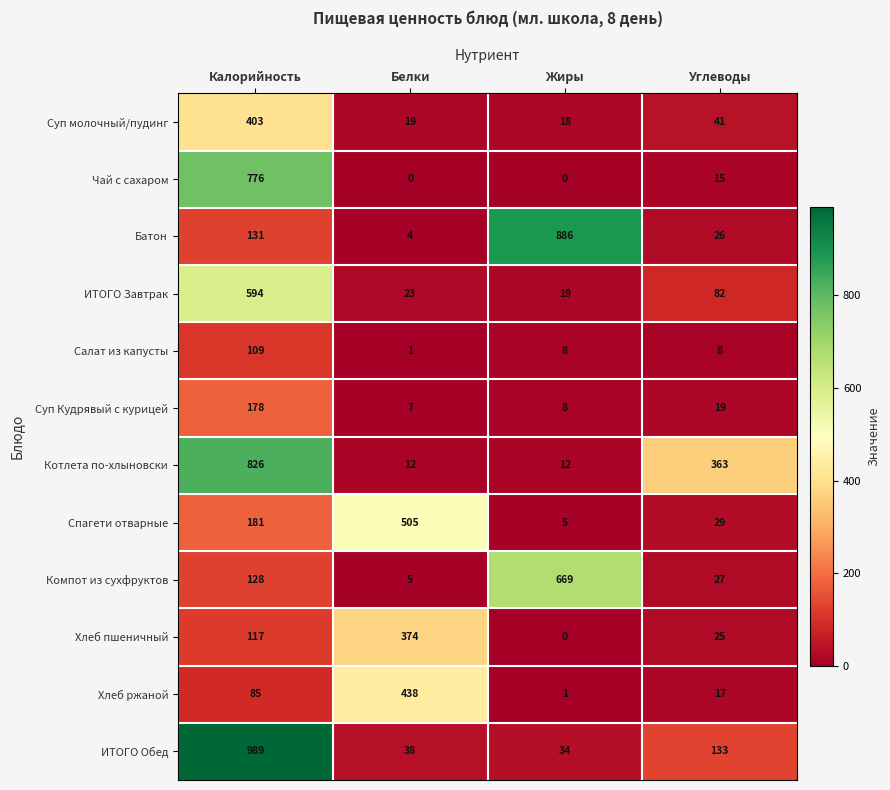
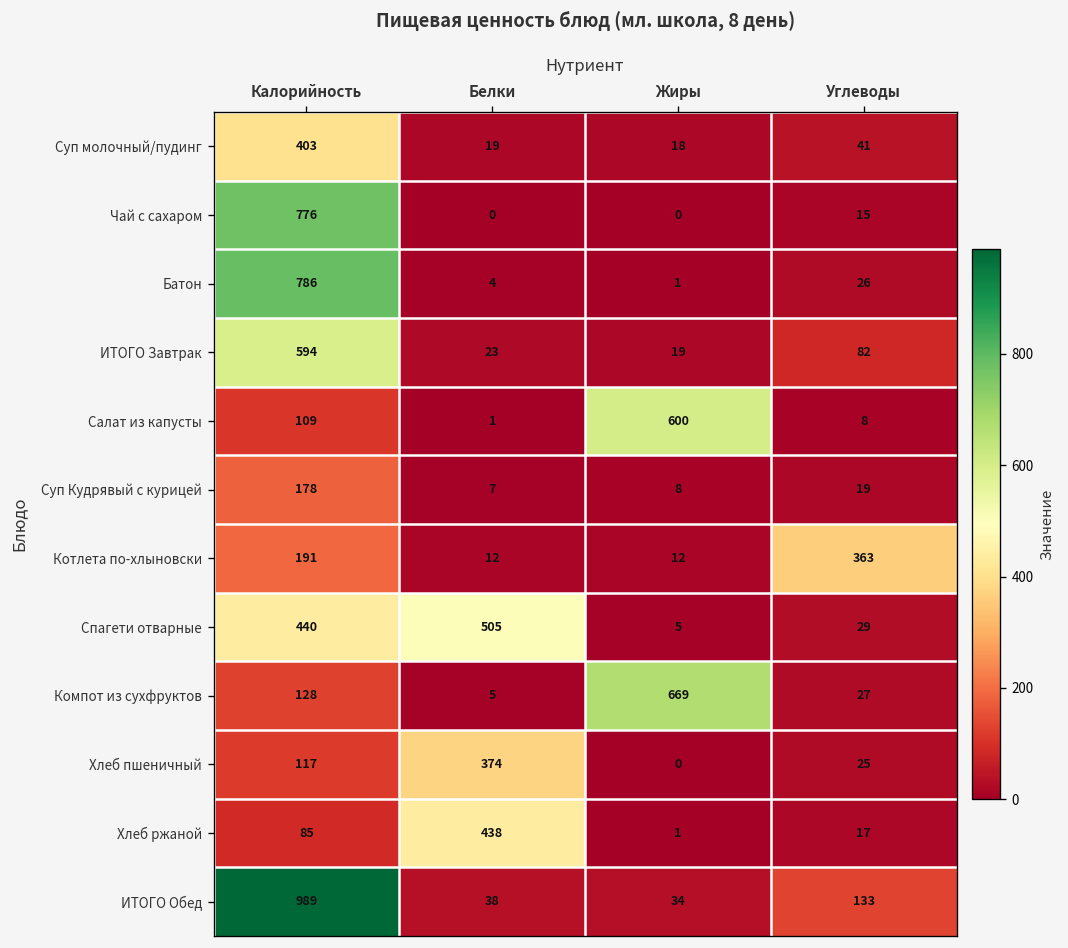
Батон, Калорийность: 131 -> 786
Батон, Жиры: 886 -> 1
Салат из капусты, Жиры: 8 -> 600
Котлета по-хлыновски, Калорийность: 826 -> 191
Спагети отварные, Калорийность: 181 -> 440
